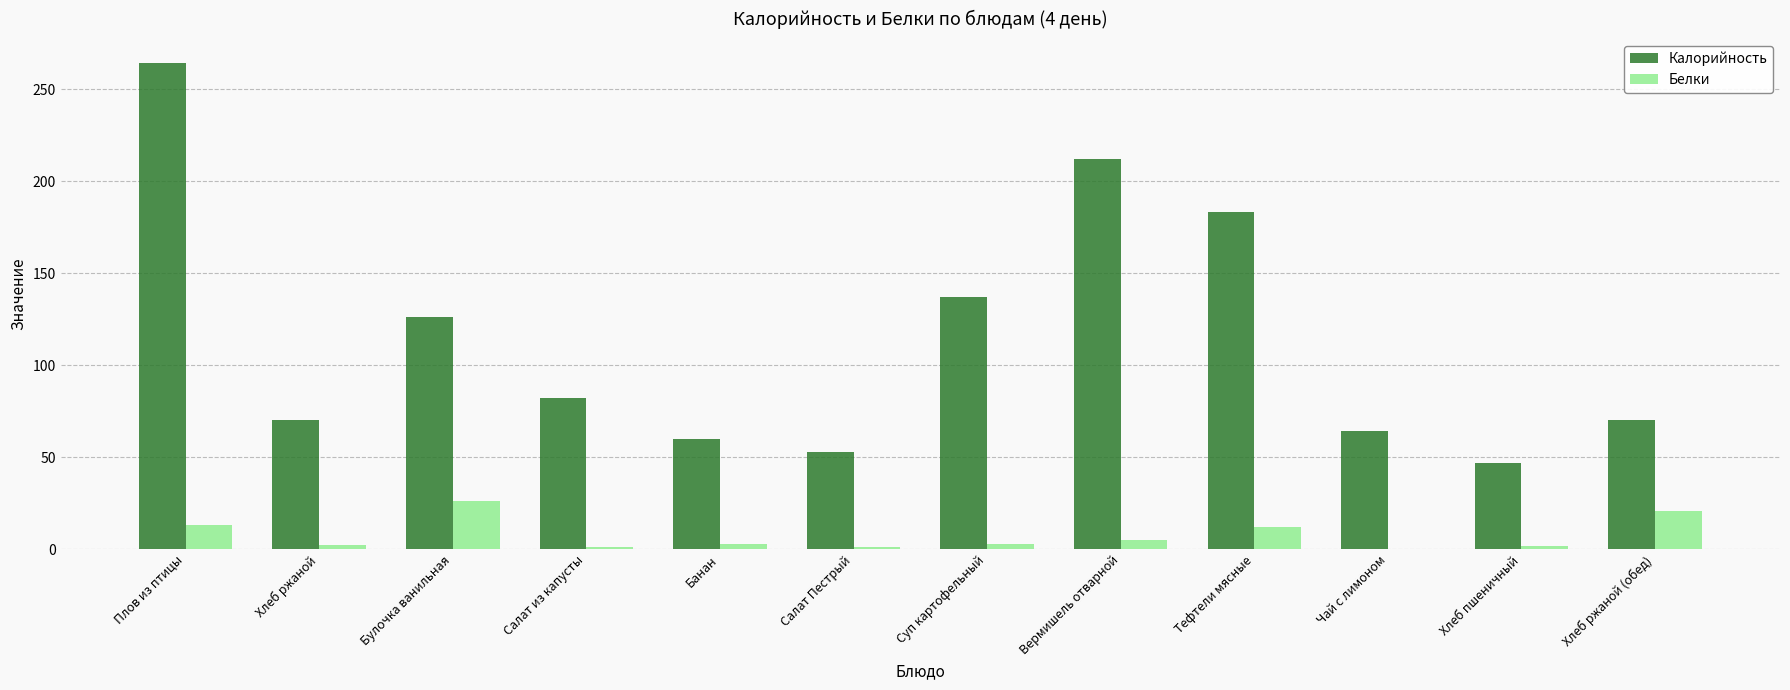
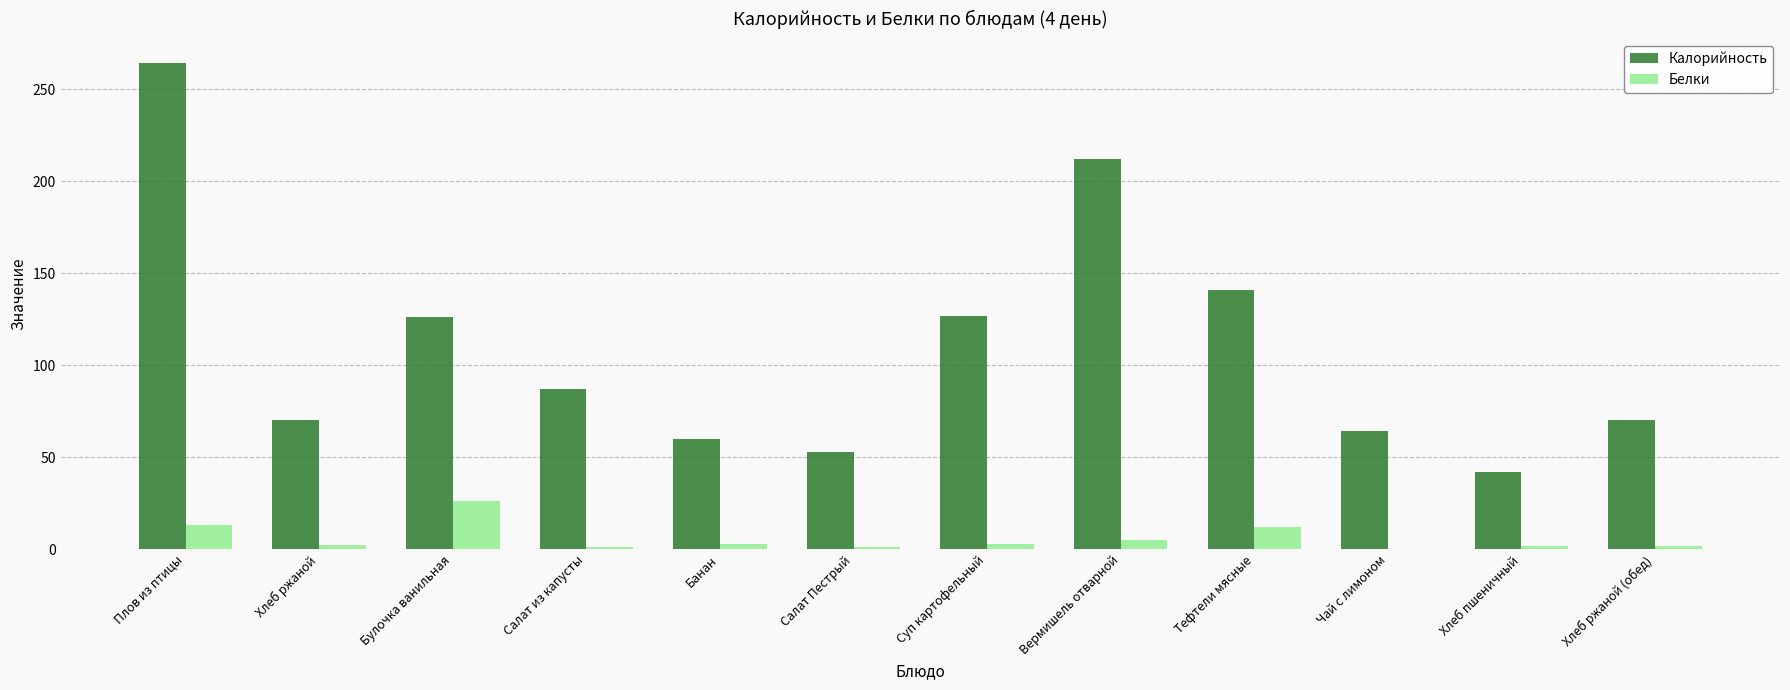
Калорийность, Салат из капусты: 82 -> 87
Калорийность, Суп картофельный: 137 -> 127
Калорийность, Тефтели мясные: 183 -> 141
Калорийность, Хлеб пшеничный: 47 -> 42
Белки, Хлеб ржаной (обед): 21 -> 2
